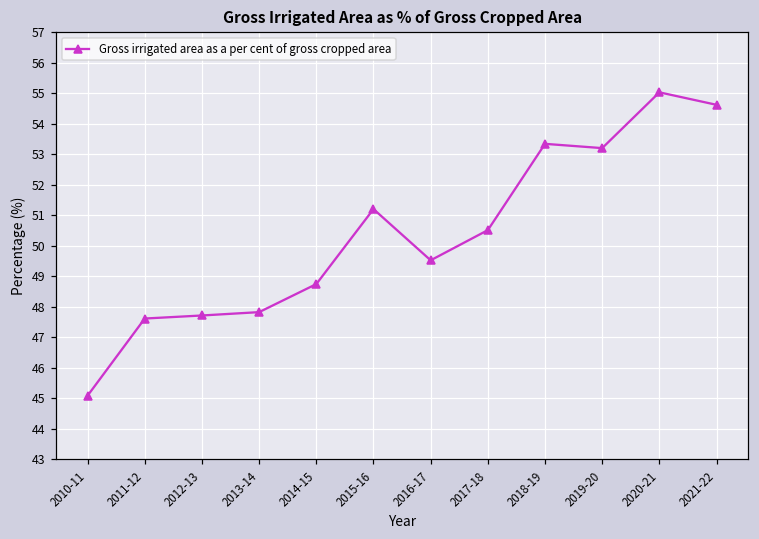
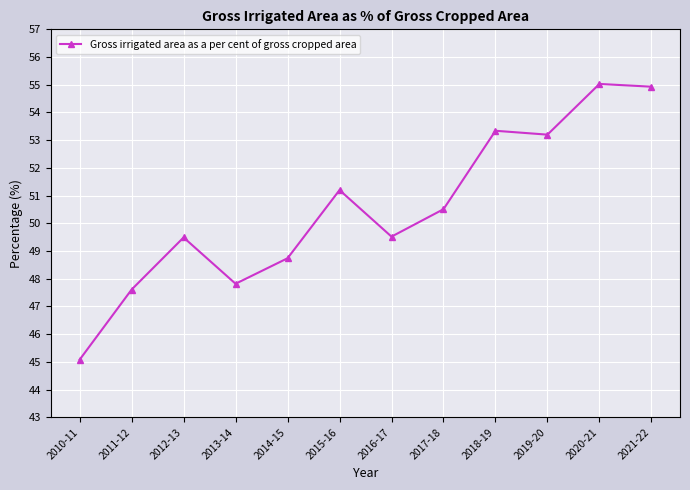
2012-13: 47.7 -> 49.5
2021-22: 54.6 -> 54.9
